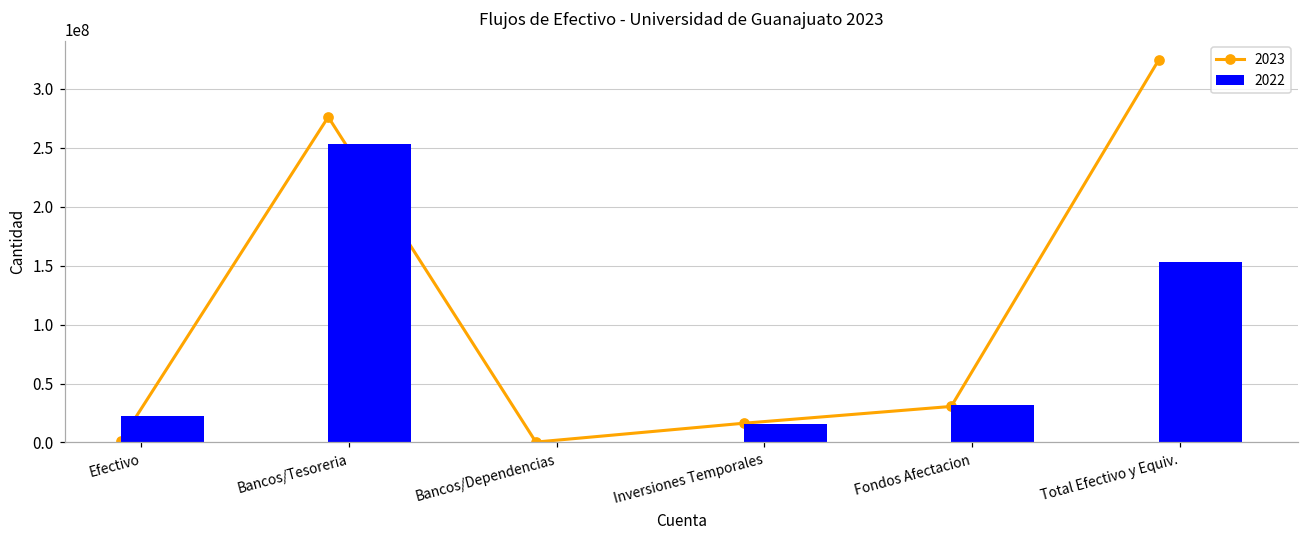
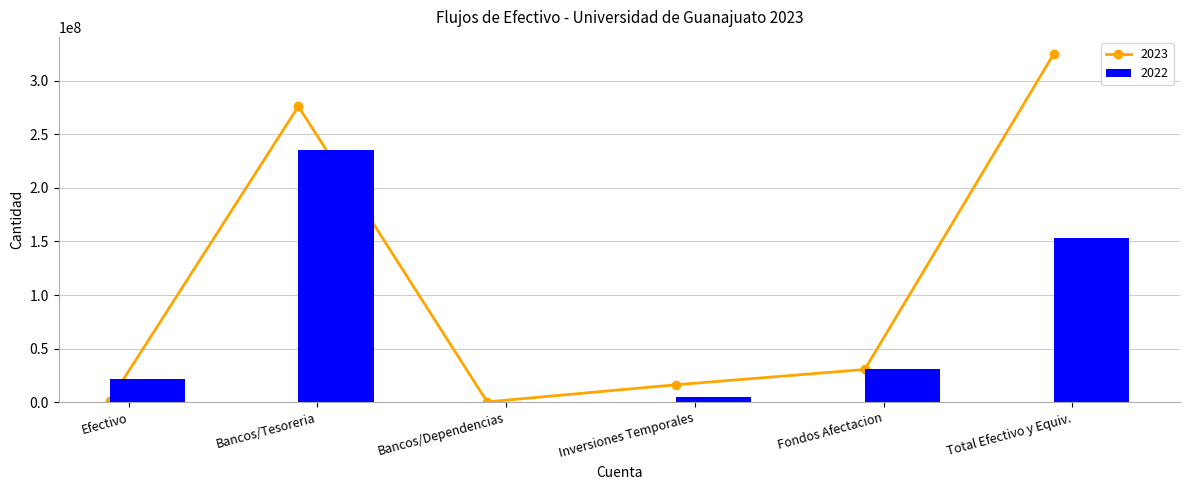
2022, Bancos/Tesoreria: 253000000 -> 235000000
2022, Inversiones Temporales: 15000000 -> 4000000
